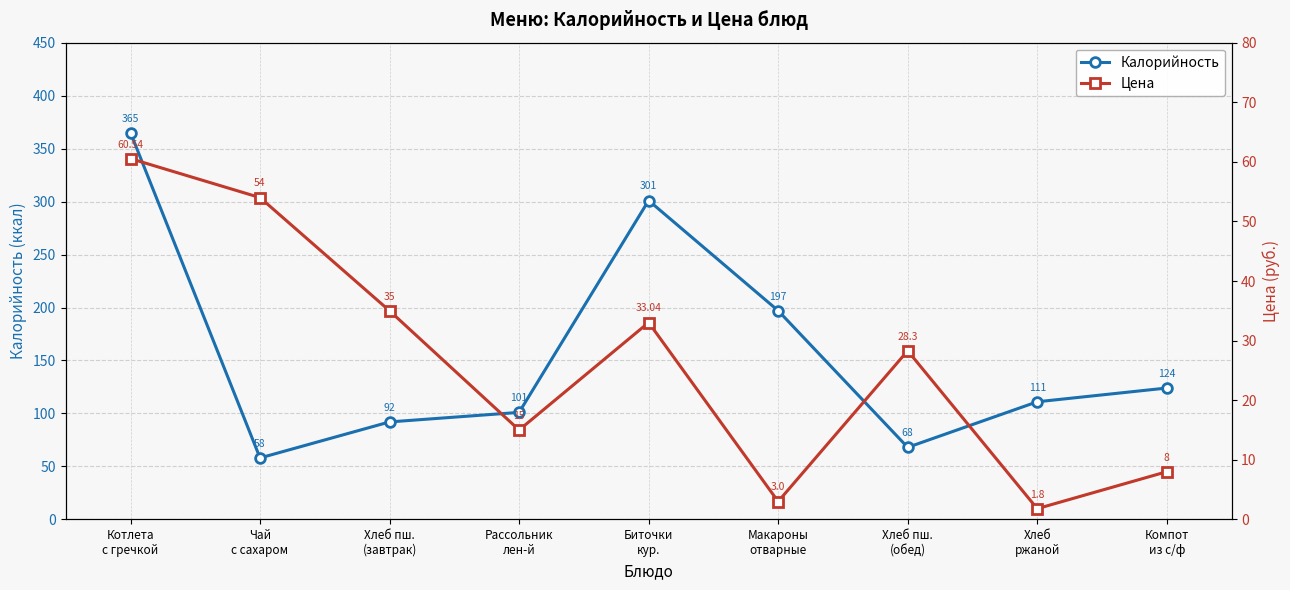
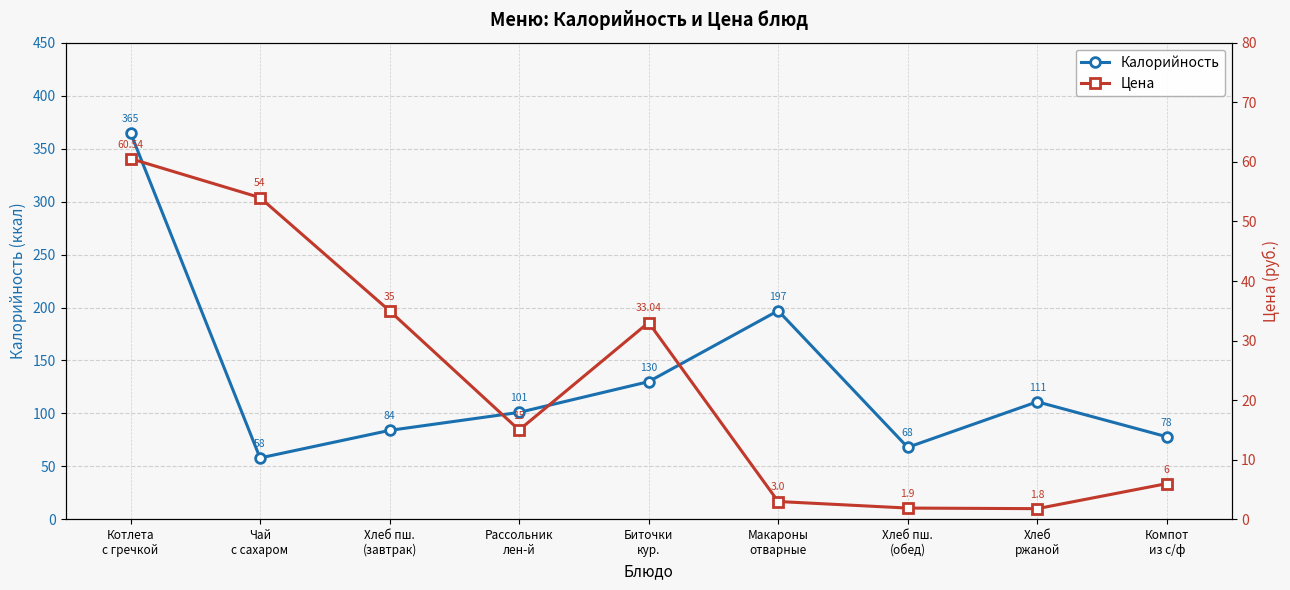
Калорийность, Хлеб пш. (завтрак): 92 -> 84
Калорийность, Биточки кур.: 301 -> 130
Калорийность, Компот из с/ф: 124 -> 78
Цена, Хлеб пш. (обед): 28.3 -> 1.9
Цена, Компот из с/ф: 8 -> 6
